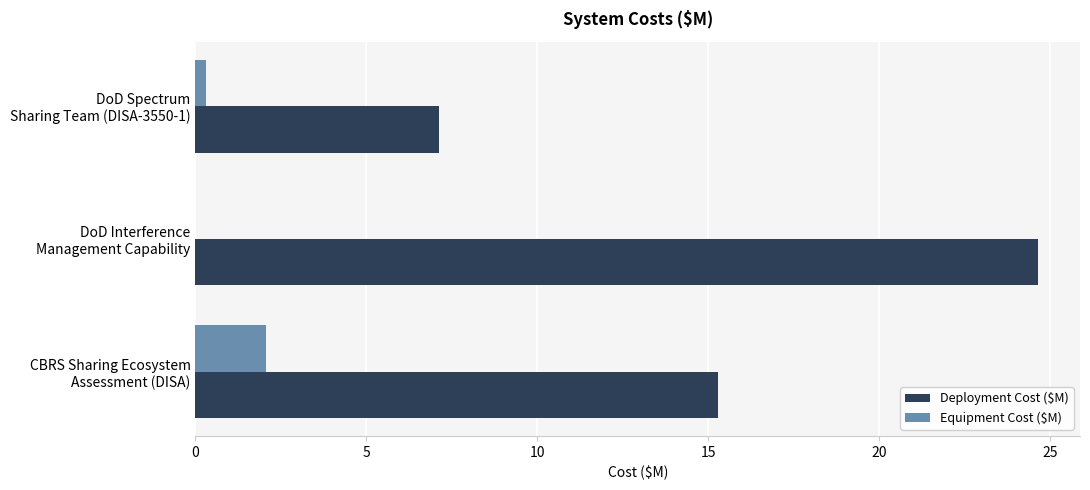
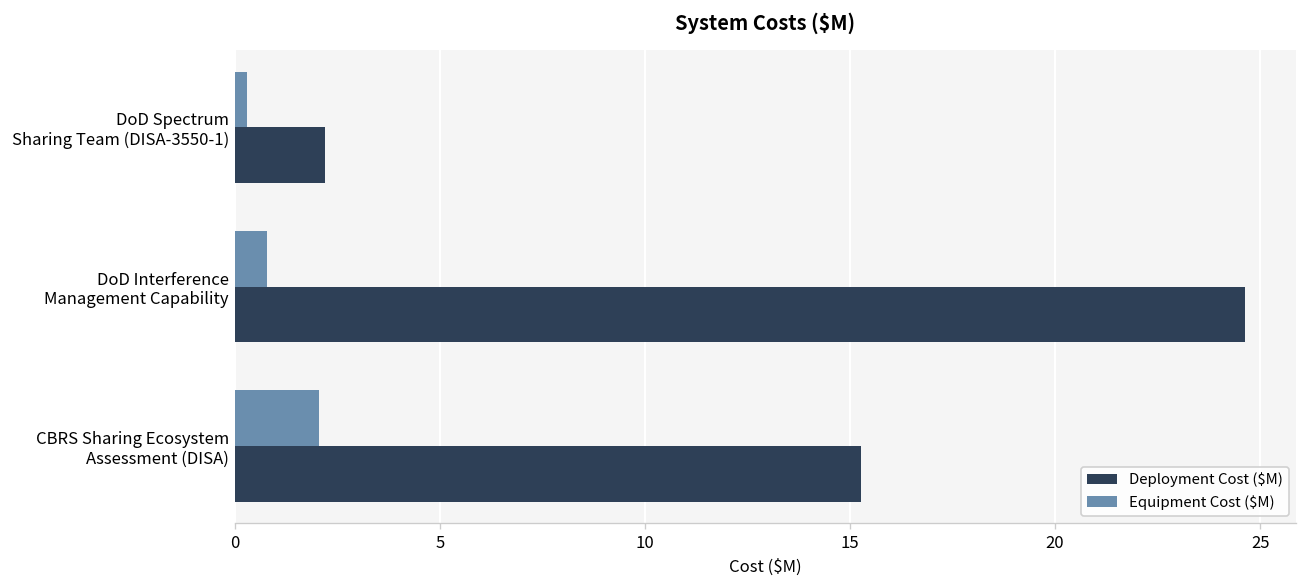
Deployment Cost ($M), DoD Spectrum Sharing Team (DISA-3550-1): 7.1 -> 2.2
Equipment Cost ($M), DoD Interference Management Capability: 0.0 -> 0.8
